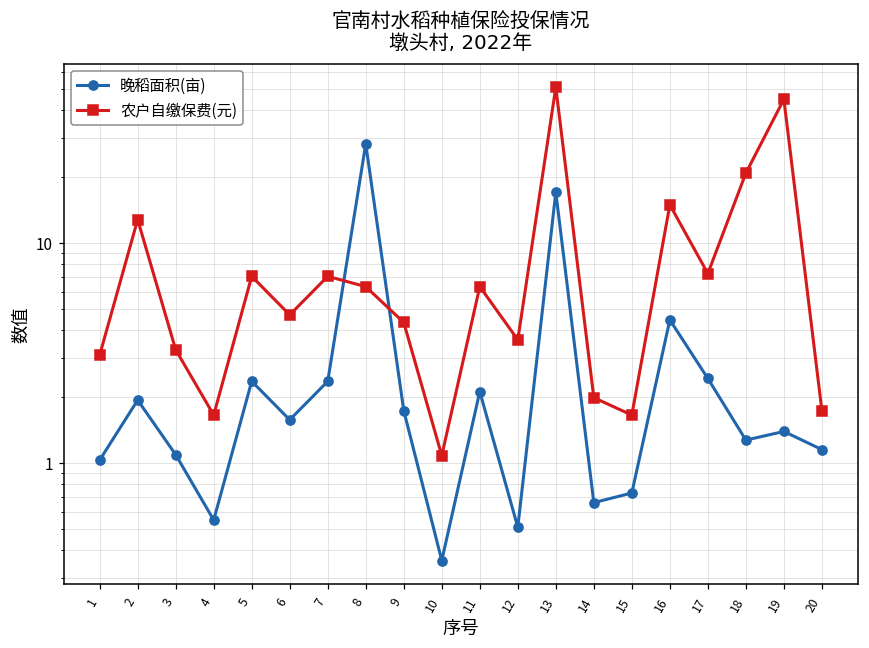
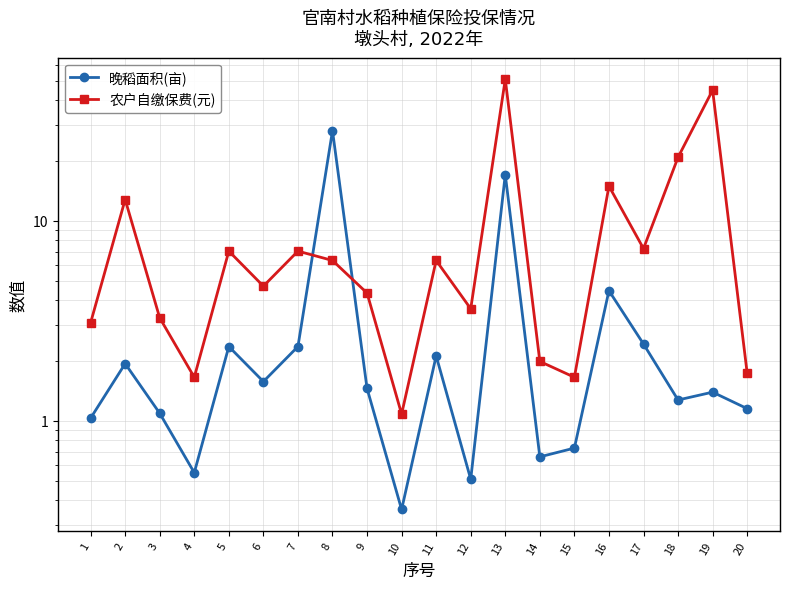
晚稻面积(亩), 9: 1.7 -> 1.5
